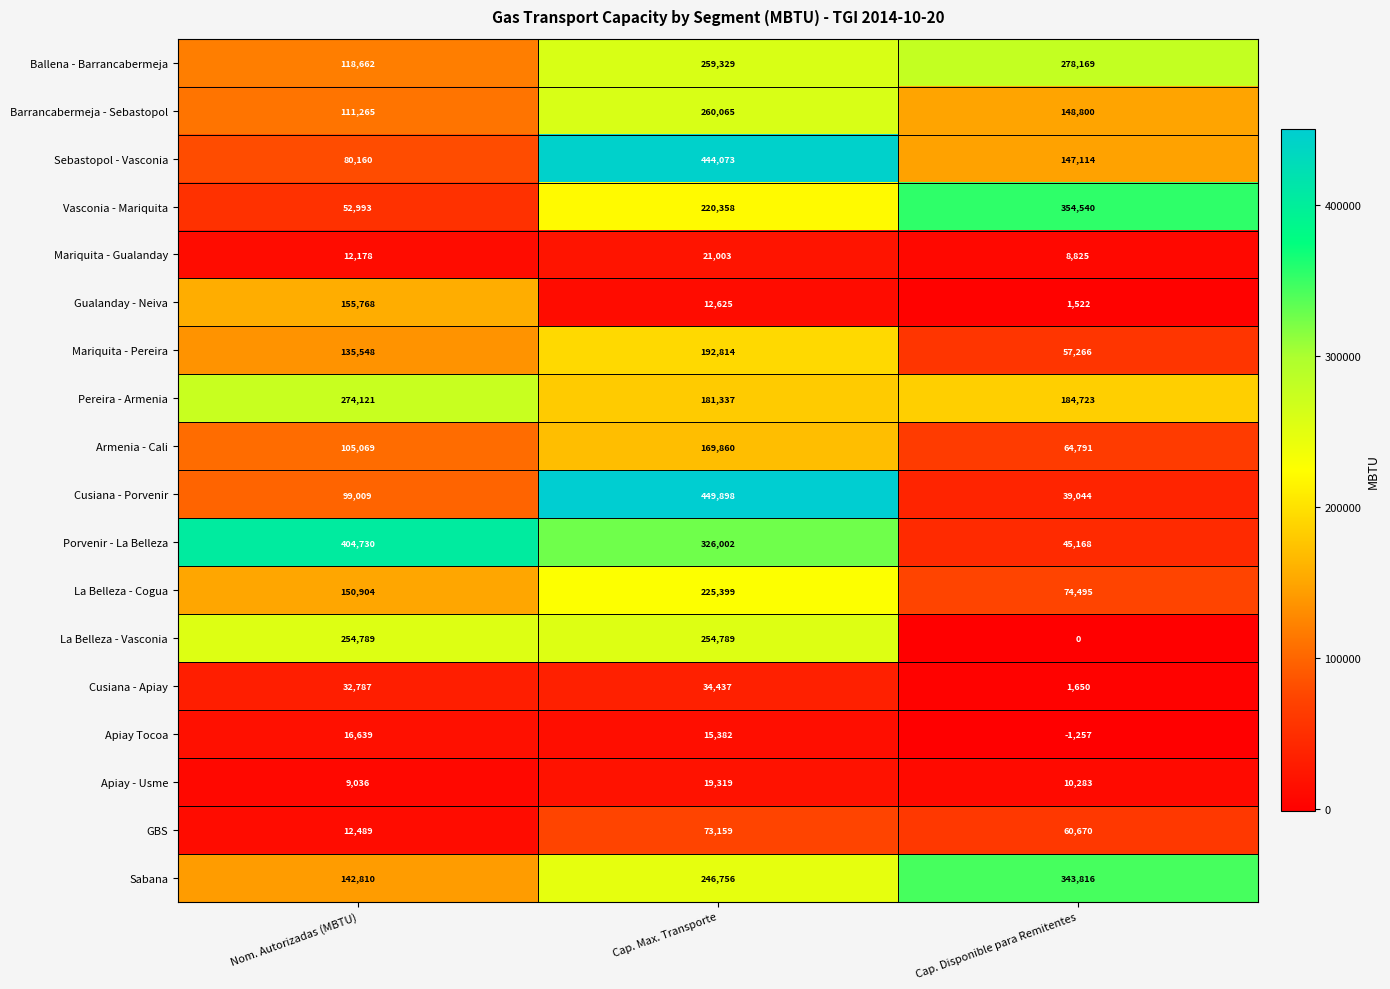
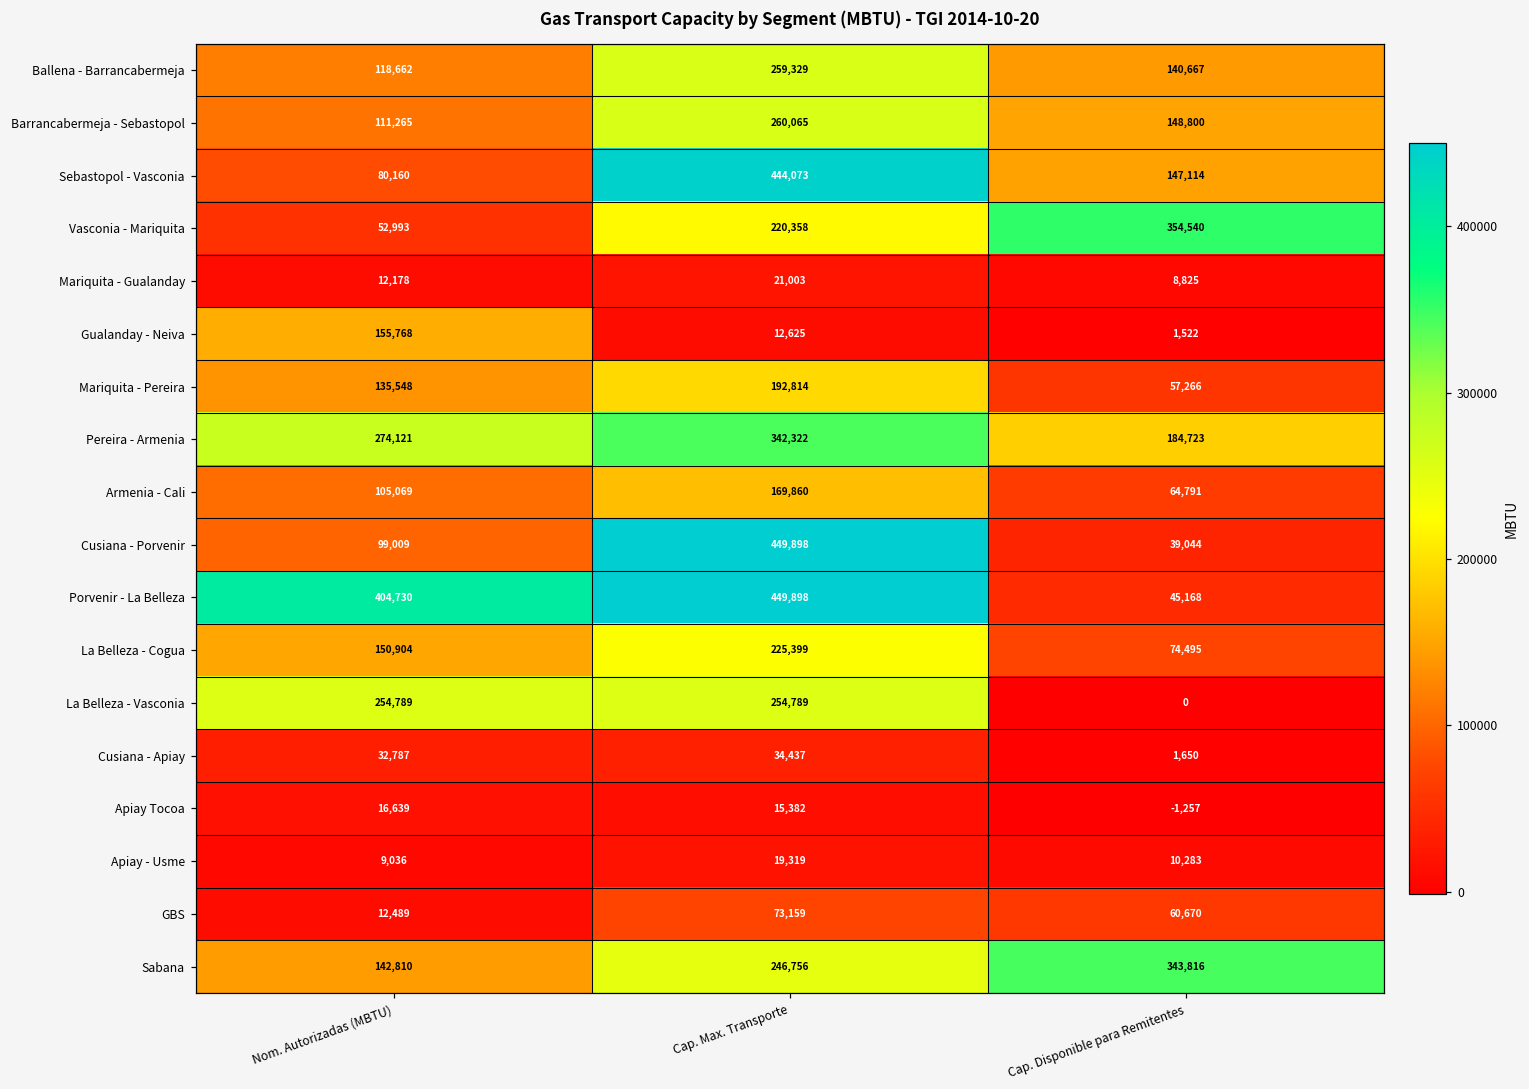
Ballena - Barrancabermeja, Cap. Disponible para Remitentes: 278,169 -> 140,667
Pereira - Armenia, Cap. Max. Transporte: 181,337 -> 342,322
Porvenir - La Belleza, Cap. Max. Transporte: 326,002 -> 449,898
